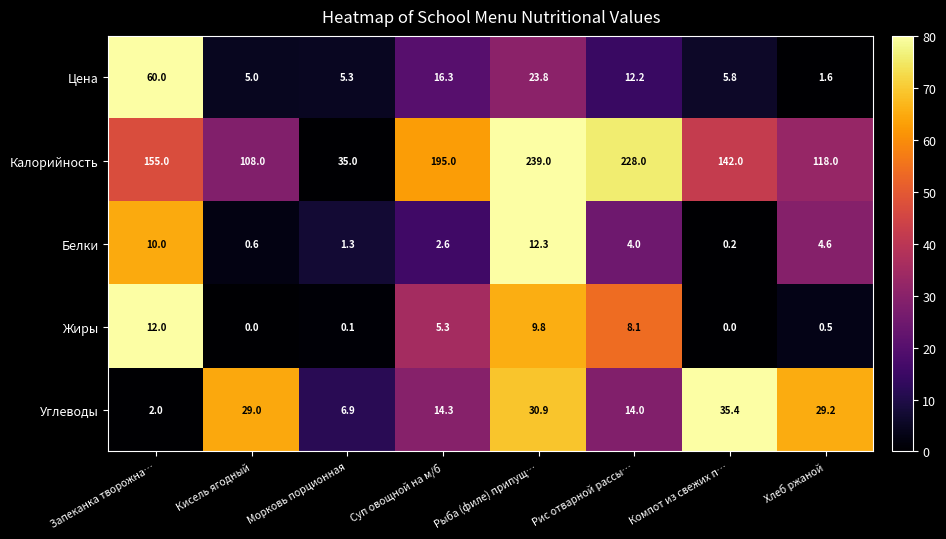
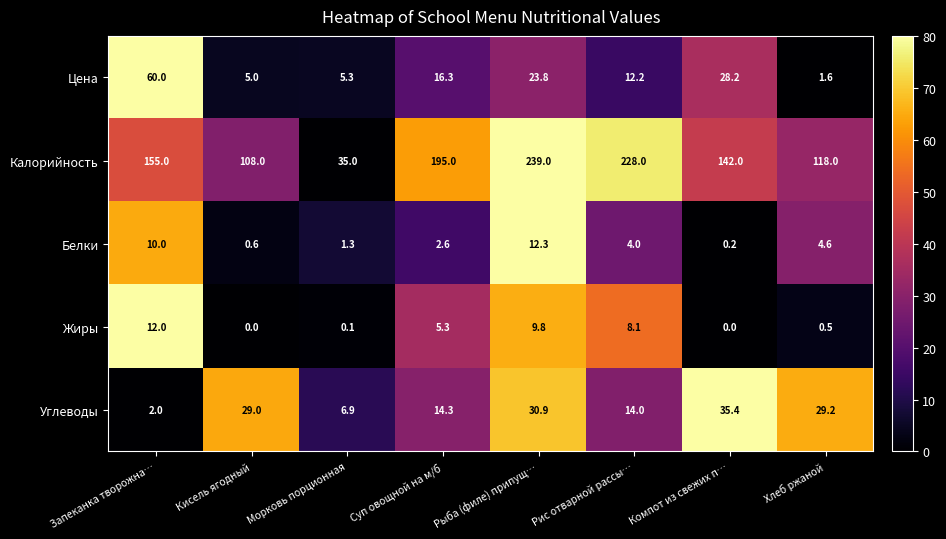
Цена, Компот из свежих п…: 5.8 -> 28.2
